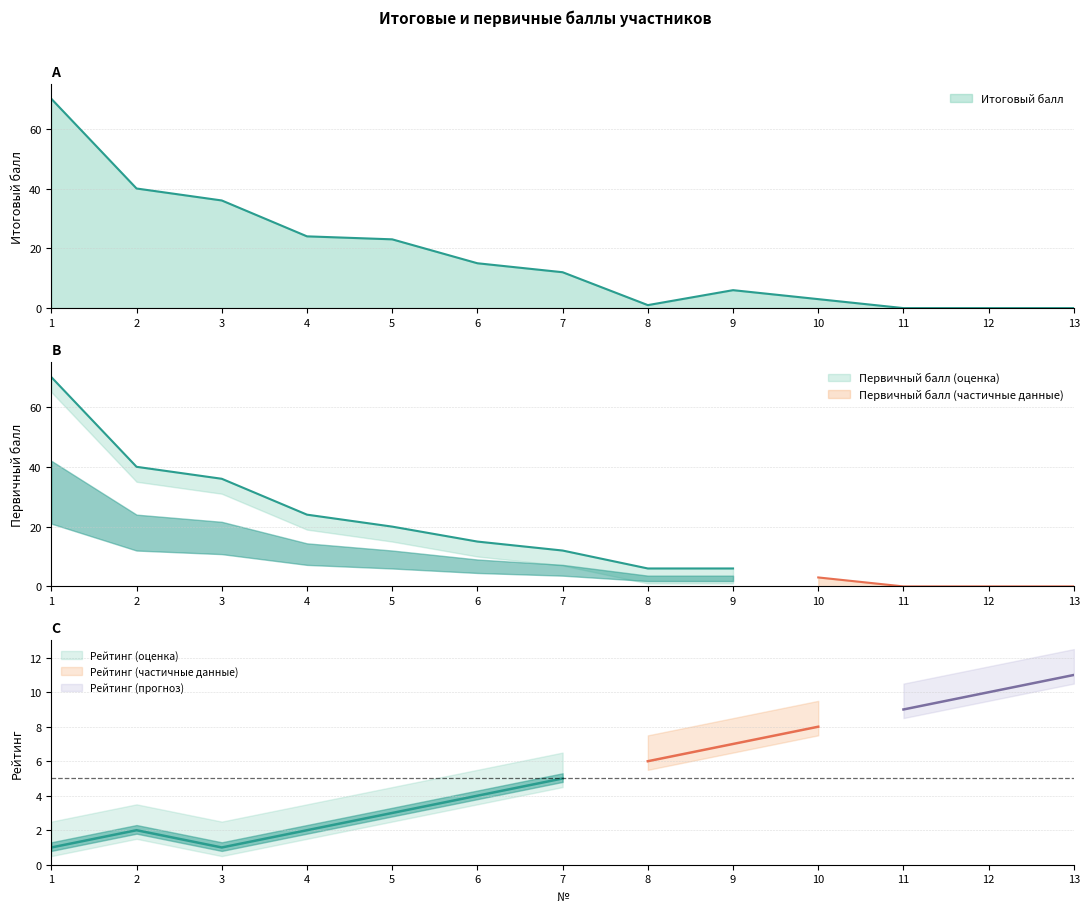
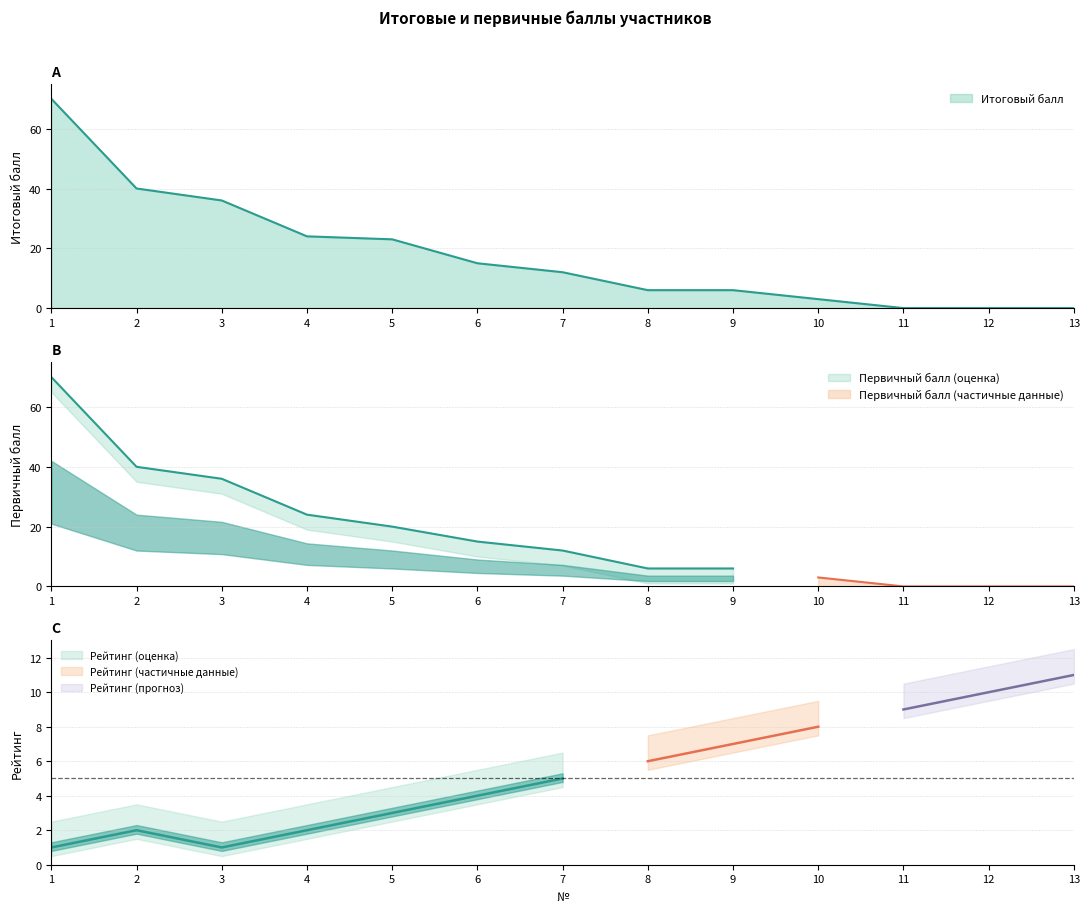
A, 8: 1 -> 6
